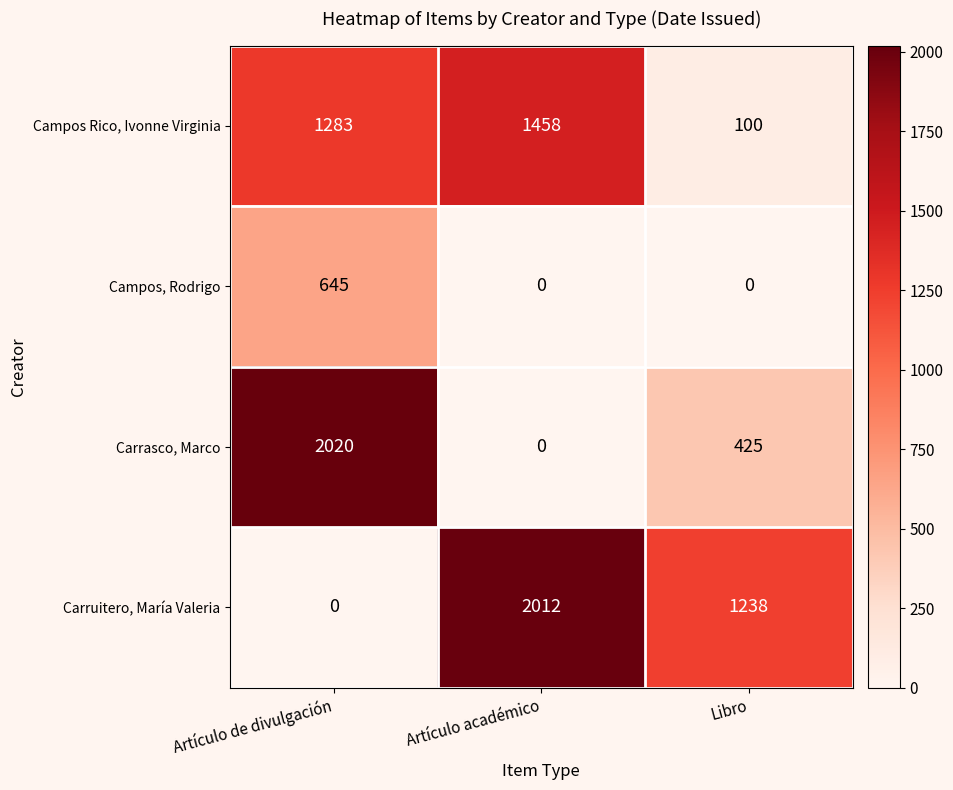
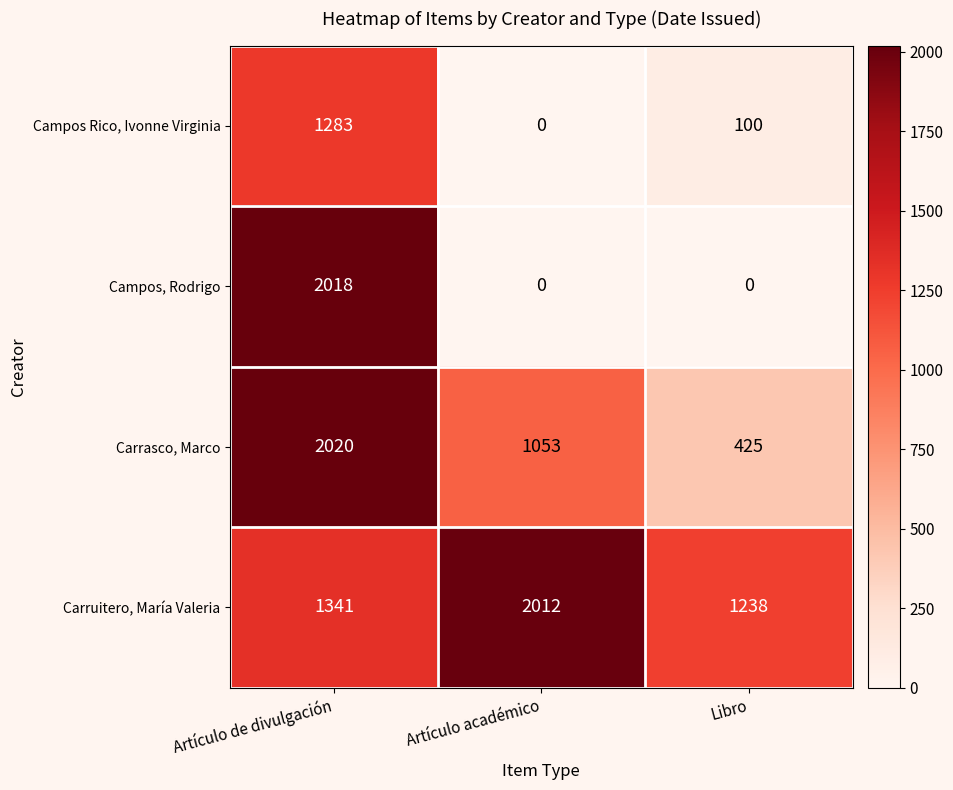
Campos Rico, Ivonne Virginia, Artículo académico: 1458 -> 0
Campos, Rodrigo, Artículo de divulgación: 645 -> 2018
Carrasco, Marco, Artículo académico: 0 -> 1053
Carruitero, María Valeria, Artículo de divulgación: 0 -> 1341
